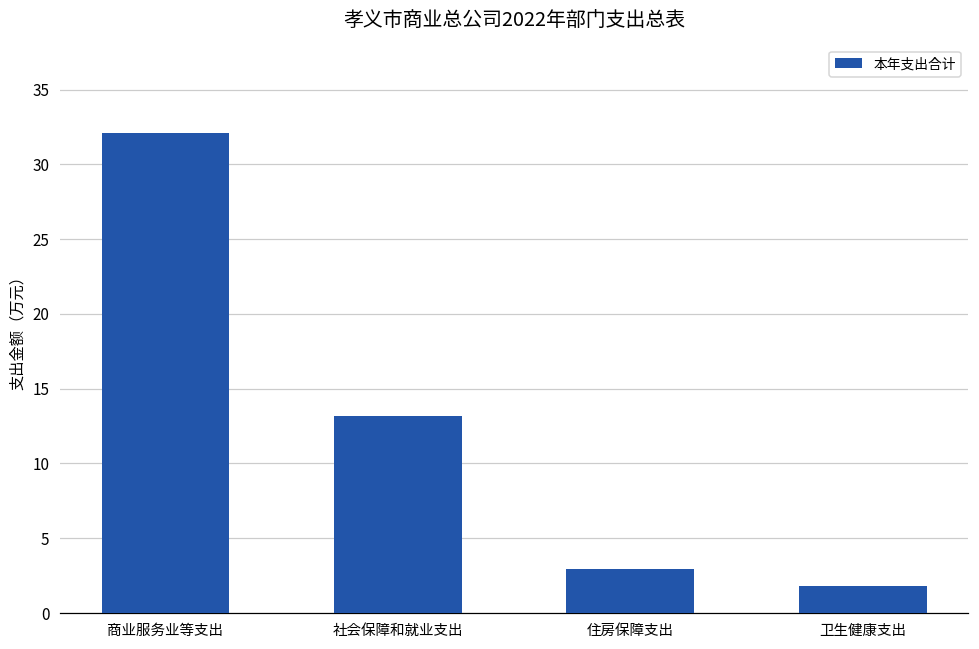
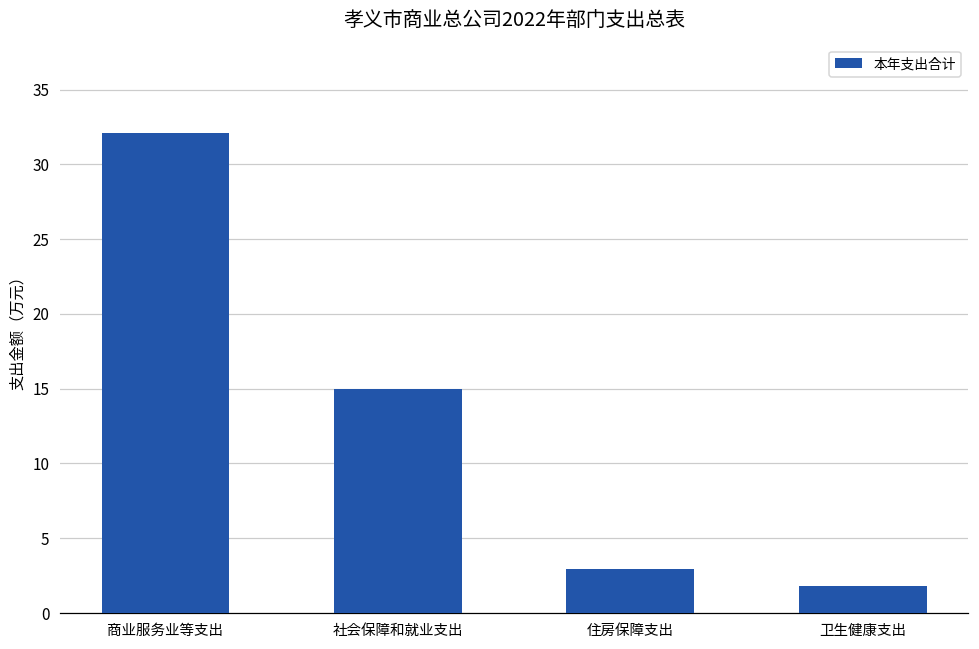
社会保障和就业支出: 13.2 -> 15.0
